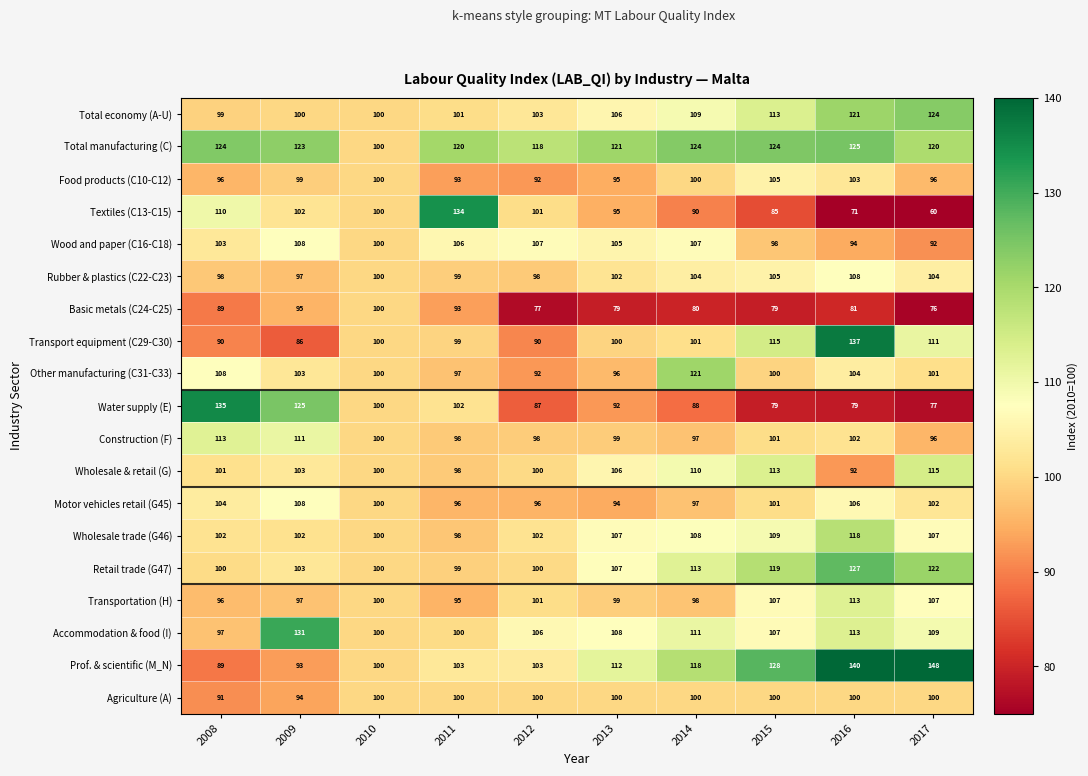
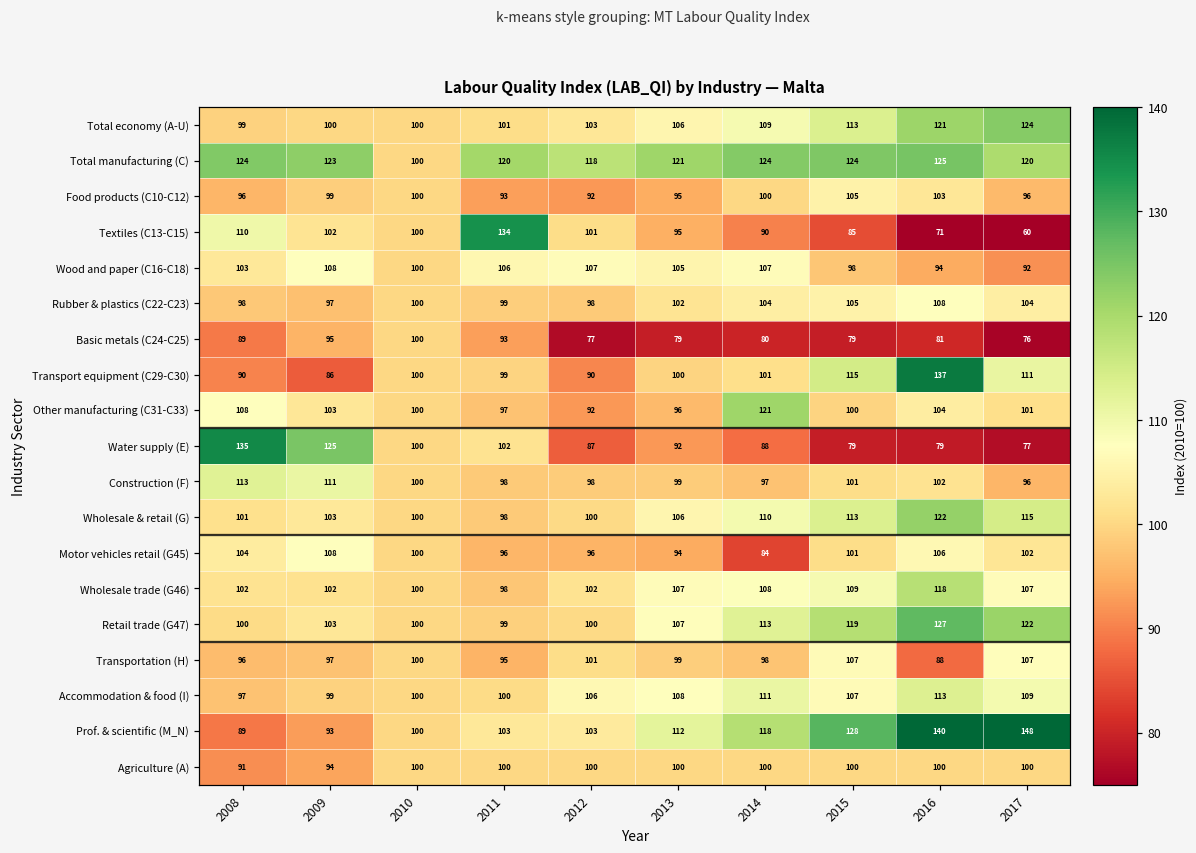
Wholesale & retail (G), 2016: 92 -> 122
Motor vehicles retail (G45), 2014: 97 -> 84
Transportation (H), 2016: 113 -> 88
Accommodation & food (I), 2009: 131 -> 99
